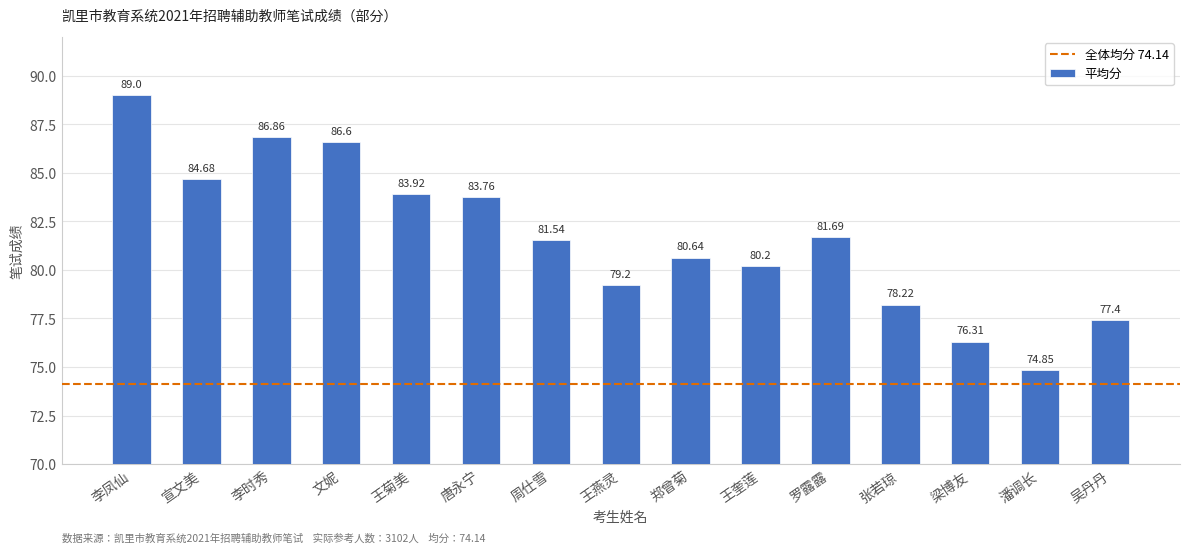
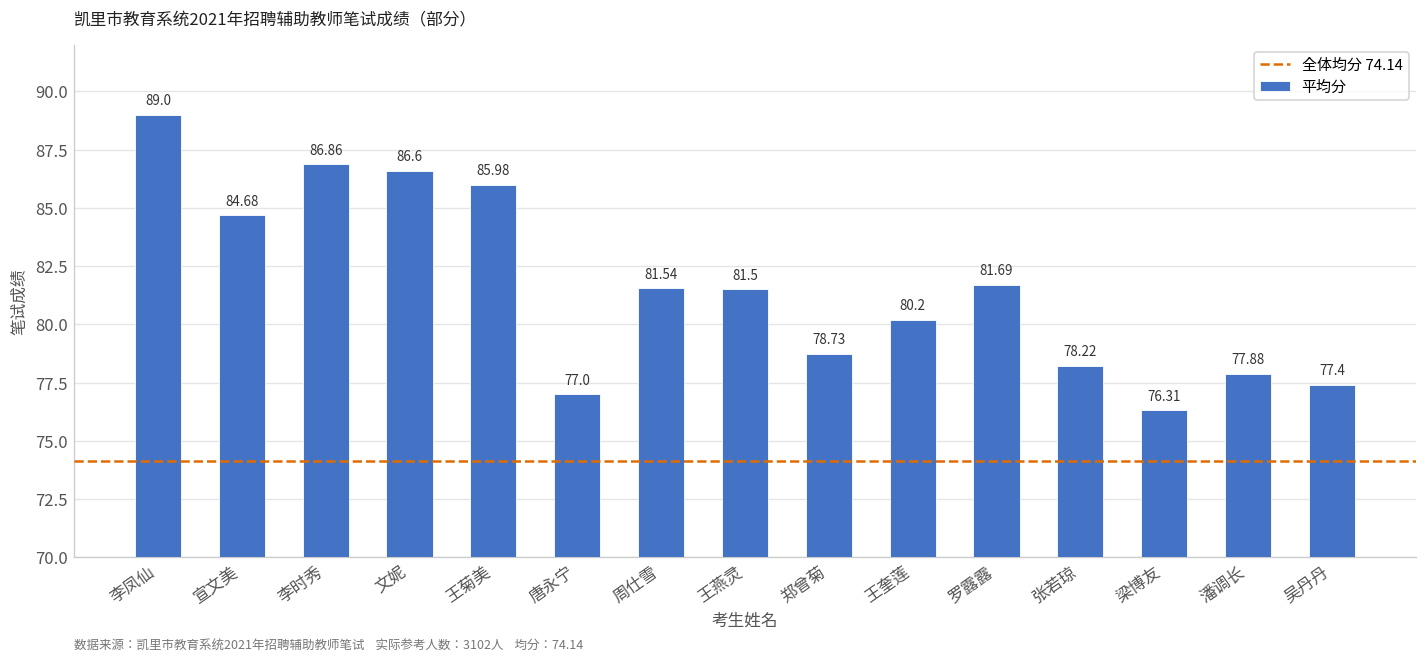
王菊美: 83.92 -> 85.98
唐永宁: 83.76 -> 77.0
王燕灵: 79.2 -> 81.5
郑曾菊: 80.64 -> 78.73
潘调长: 74.85 -> 77.88
